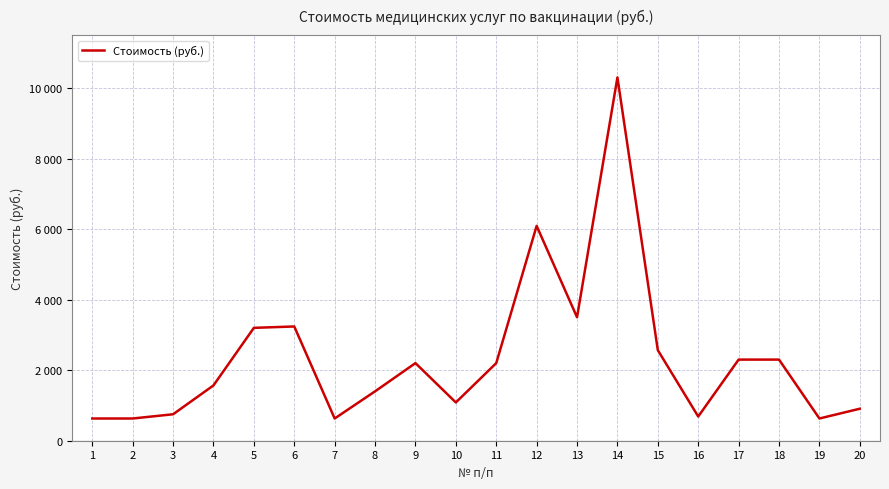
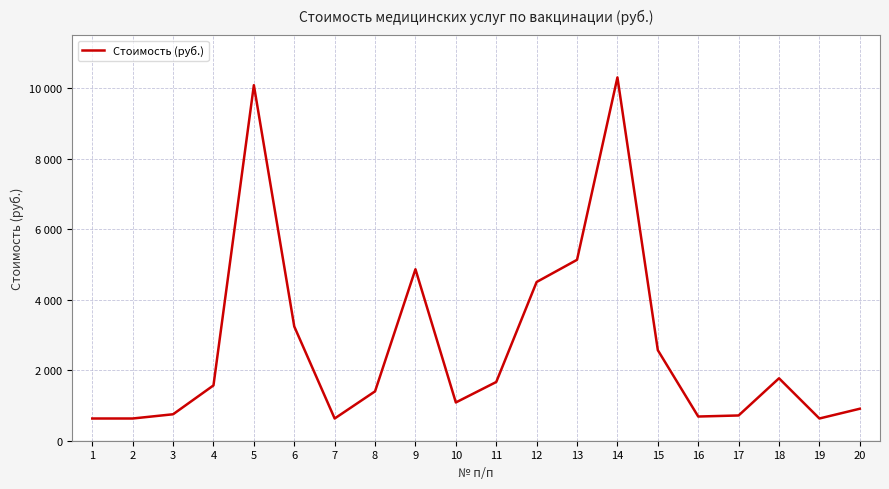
5: 3200 -> 10100
9: 2200 -> 4900
11: 2200 -> 1700
12: 6100 -> 4500
13: 3500 -> 5100
17: 2300 -> 700
18: 2300 -> 1800
